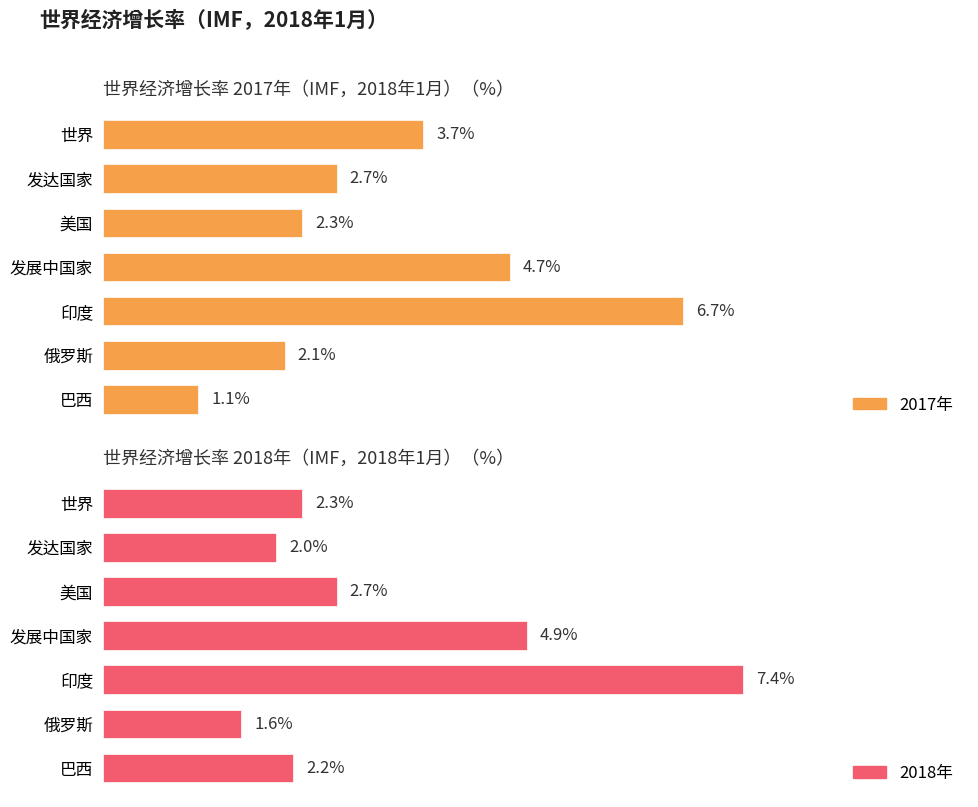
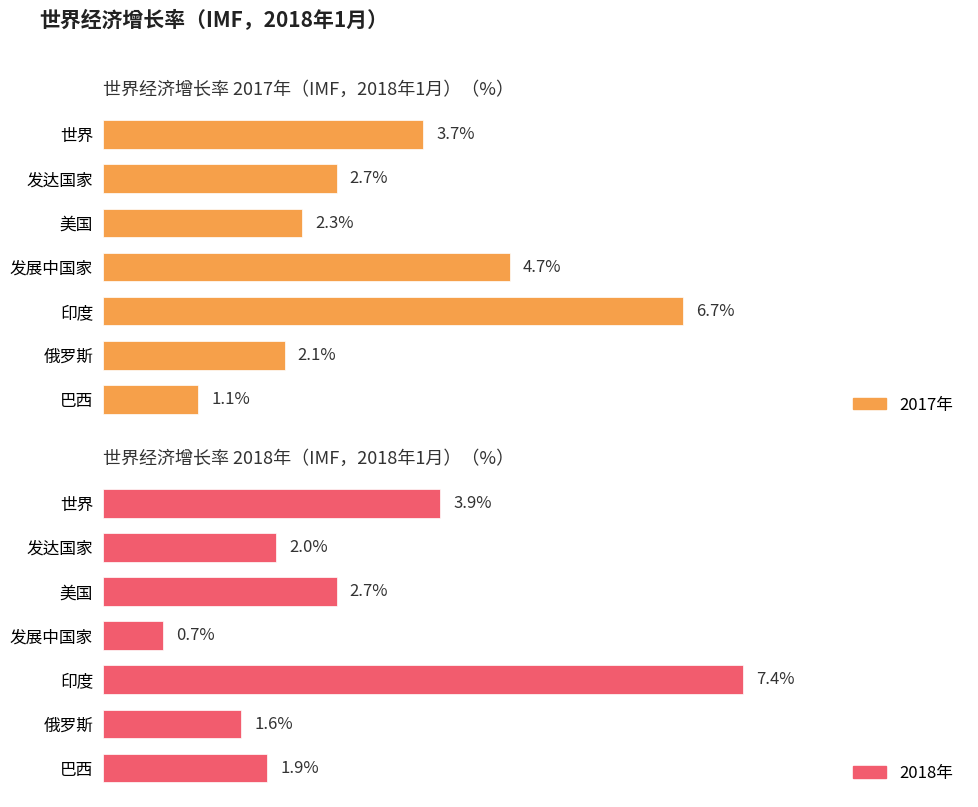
世界经济增长率 2018年（IMF，2018年1月）（%）, 世界: 2.3% -> 3.9%
世界经济增长率 2018年（IMF，2018年1月）（%）, 发展中国家: 4.9% -> 0.7%
世界经济增长率 2018年（IMF，2018年1月）（%）, 巴西: 2.2% -> 1.9%
